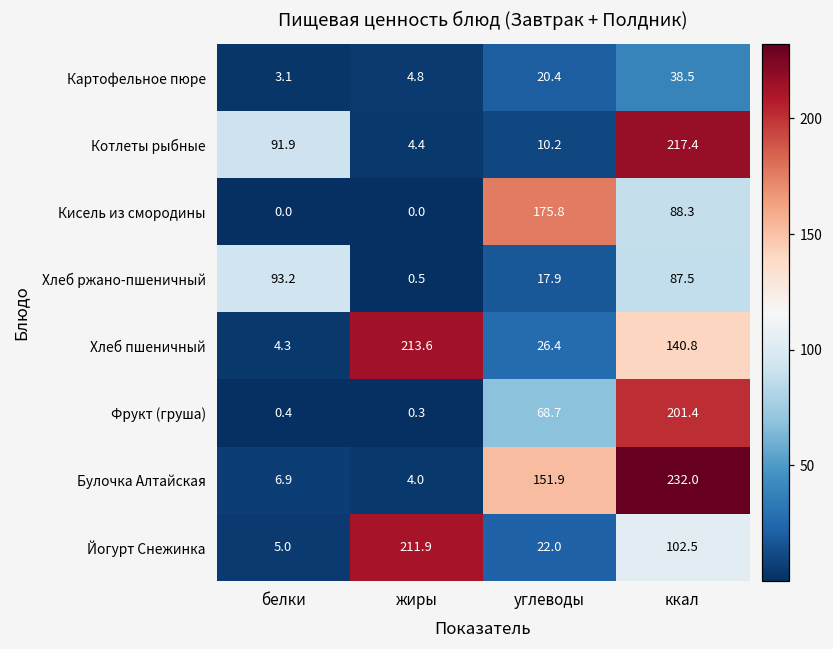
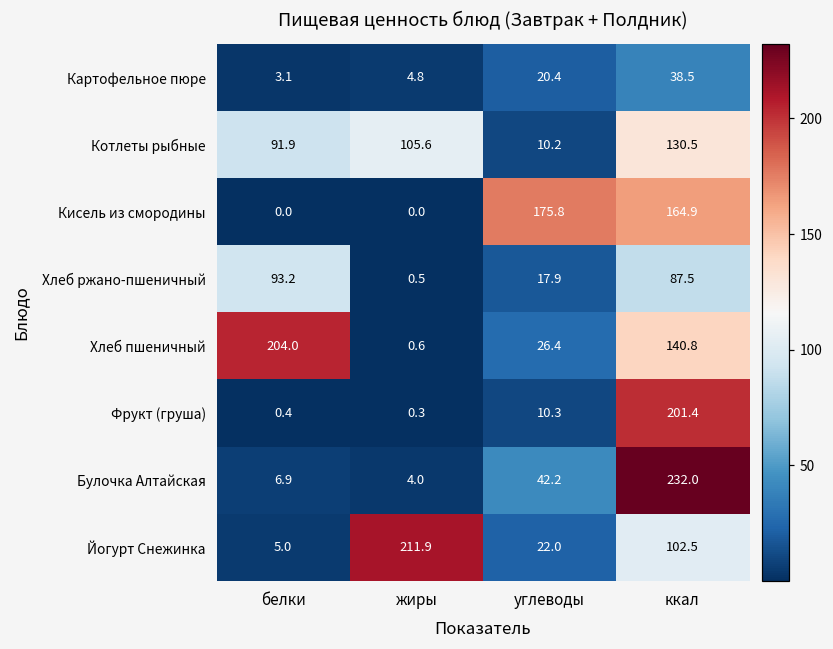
Котлеты рыбные, жиры: 4.4 -> 105.6
Котлеты рыбные, ккал: 217.4 -> 130.5
Кисель из смородины, ккал: 88.3 -> 164.9
Хлеб пшеничный, белки: 4.3 -> 204.0
Хлеб пшеничный, жиры: 213.6 -> 0.6
Фрукт (груша), углеводы: 68.7 -> 10.3
Булочка Алтайская, углеводы: 151.9 -> 42.2
